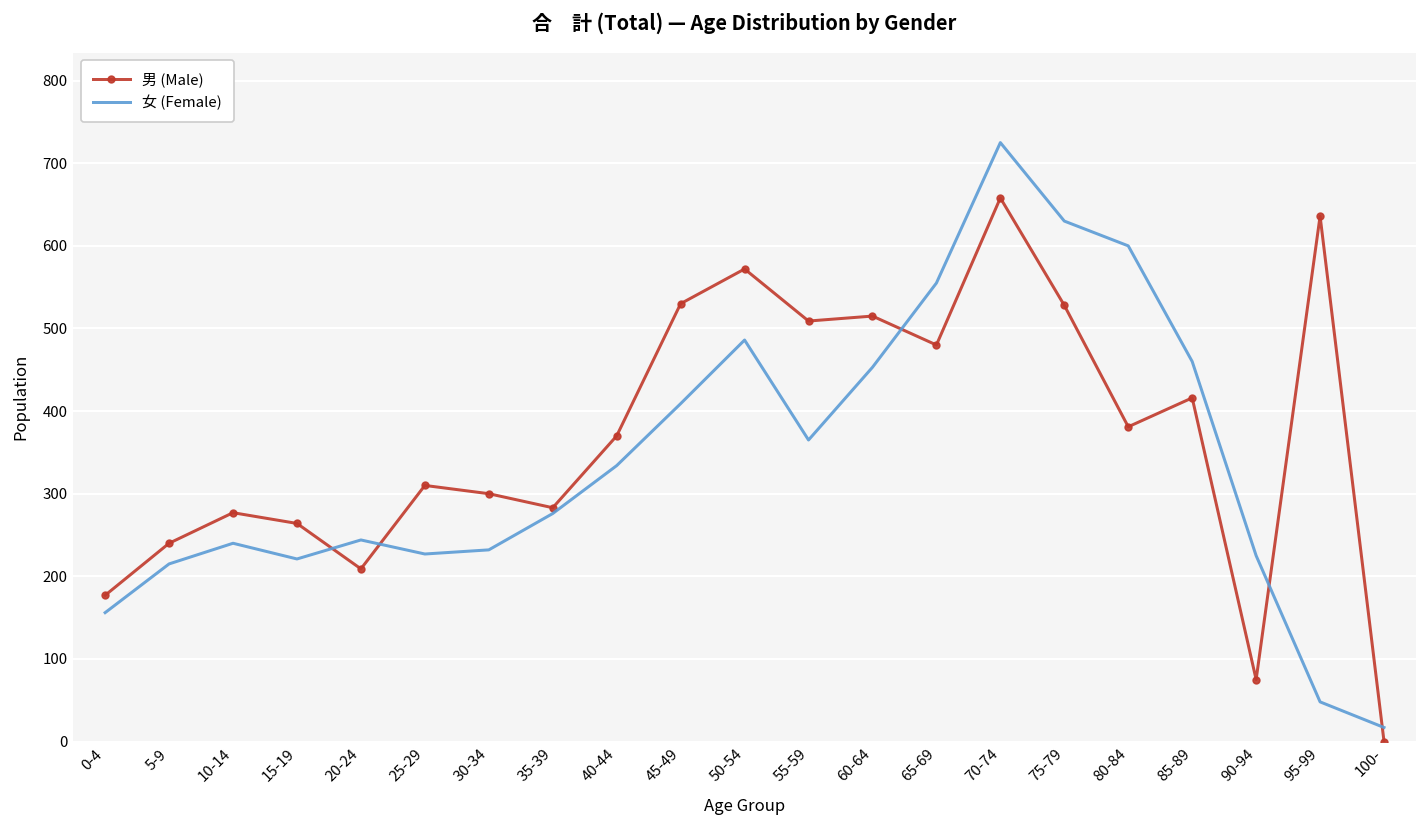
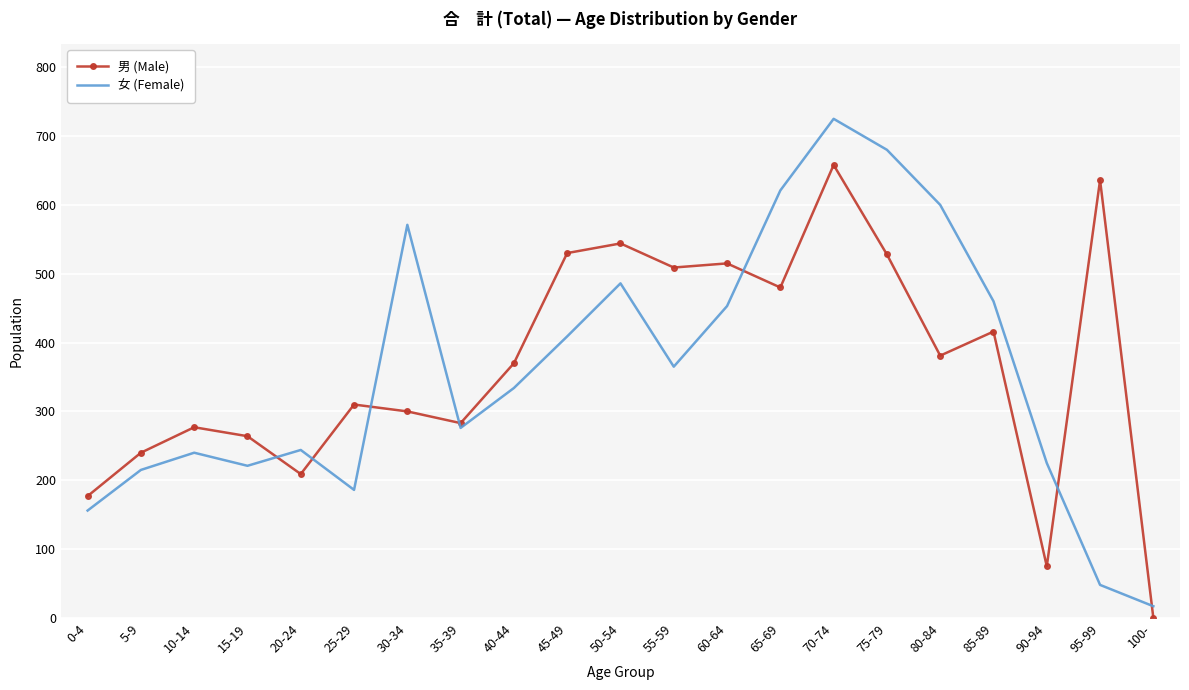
女 (Female), 25-29: 230 -> 190
女 (Female), 30-34: 230 -> 570
男 (Male), 50-54: 570 -> 540
女 (Female), 65-69: 560 -> 620
女 (Female), 75-79: 630 -> 680
